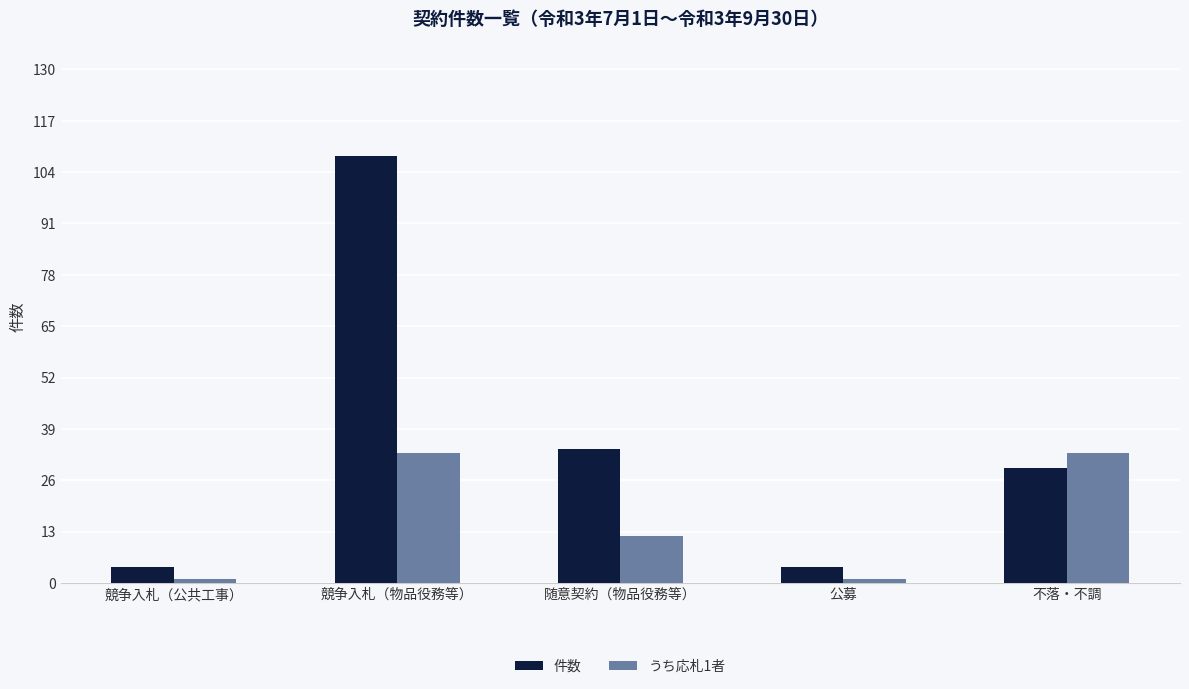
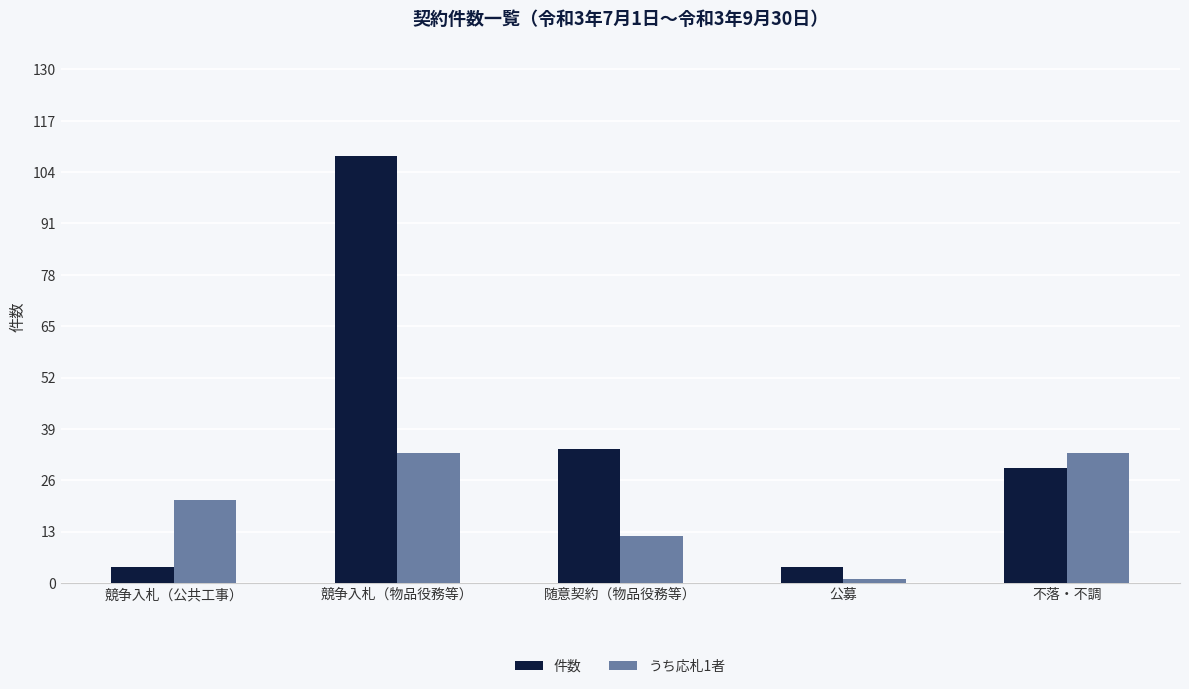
うち応札1者, 競争入札（公共工事）: 1 -> 21
